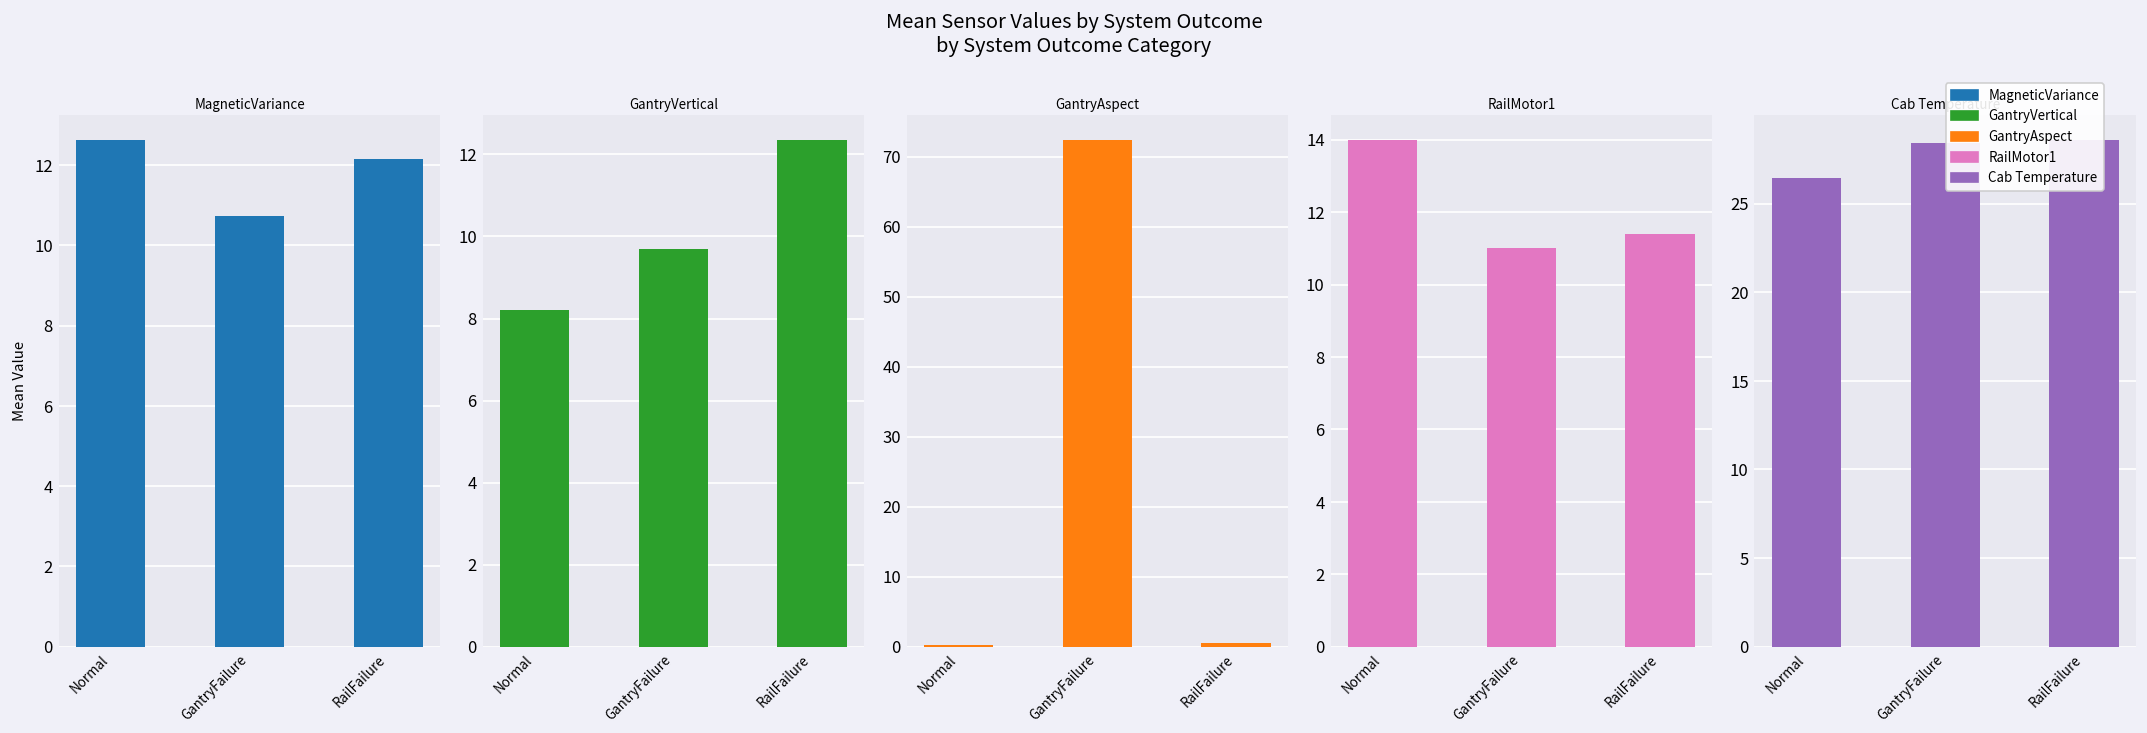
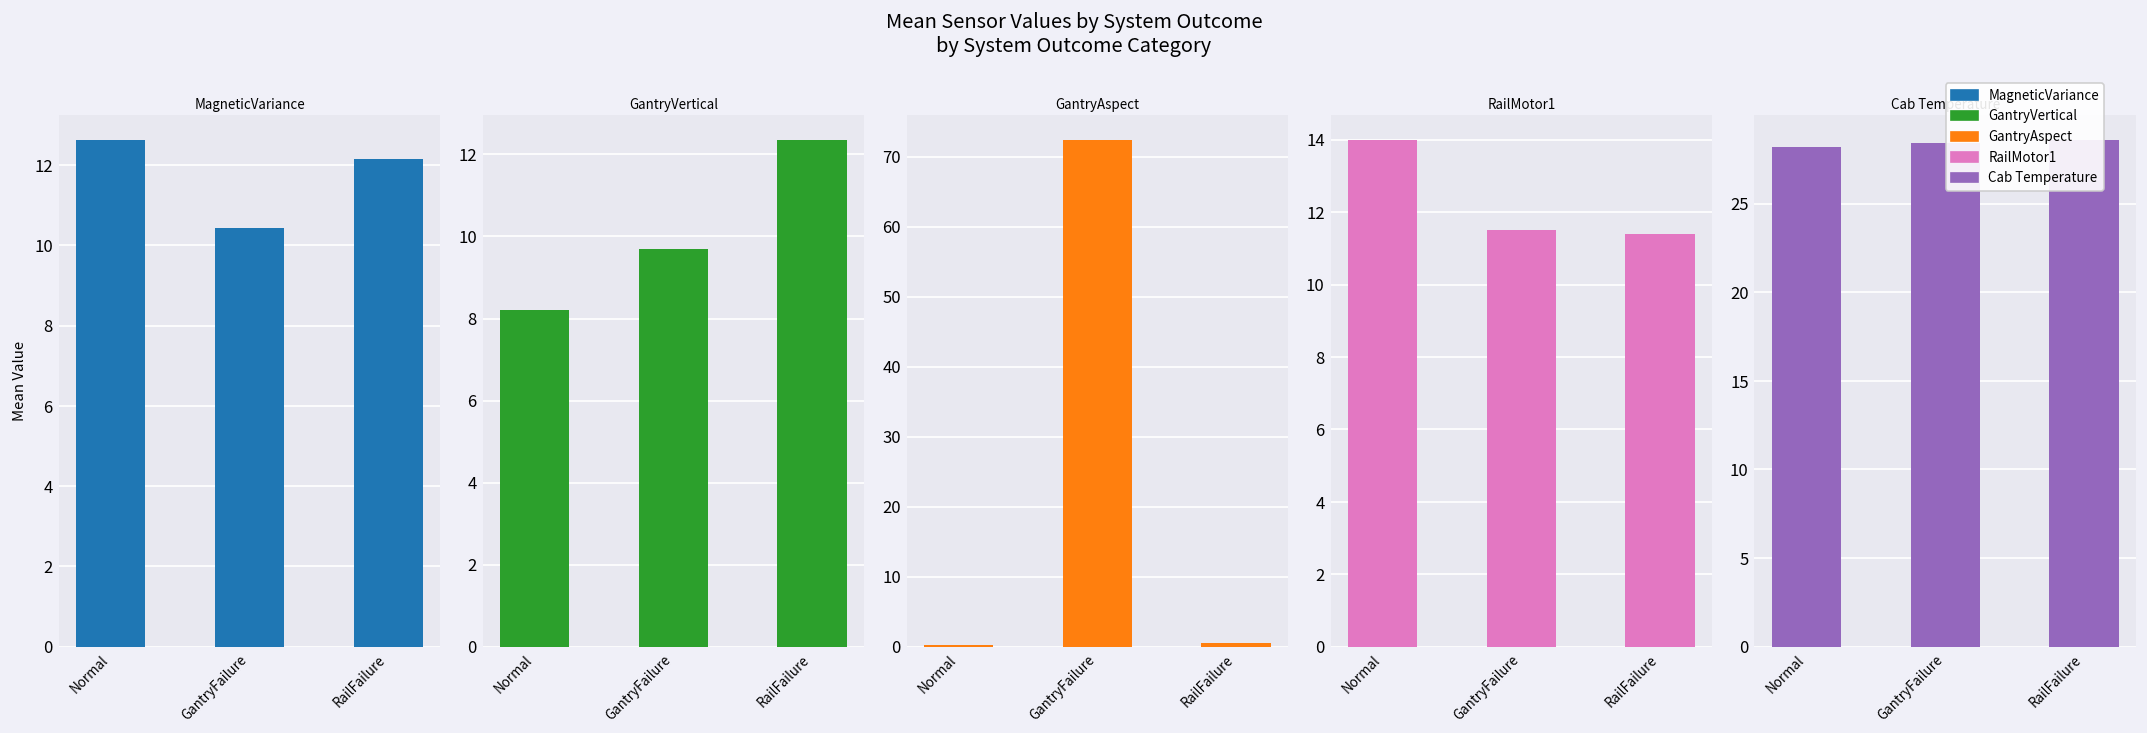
MagneticVariance, GantryFailure: 10.7 -> 10.4
RailMotor1, GantryFailure: 11.0 -> 11.5
Cab Temperature, Normal: 26.4 -> 28.2
